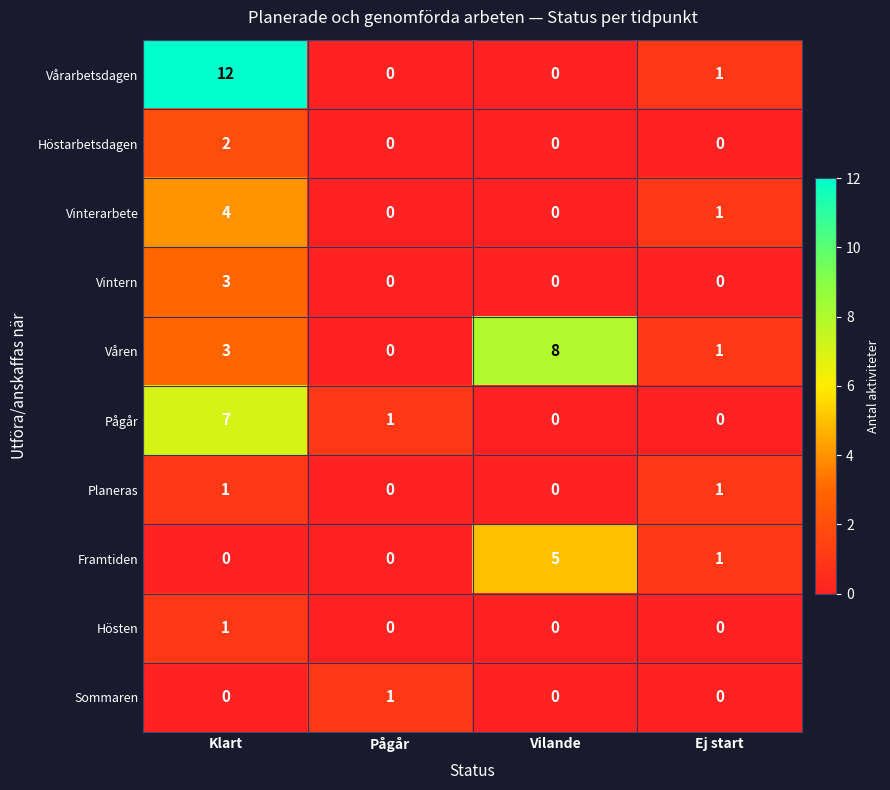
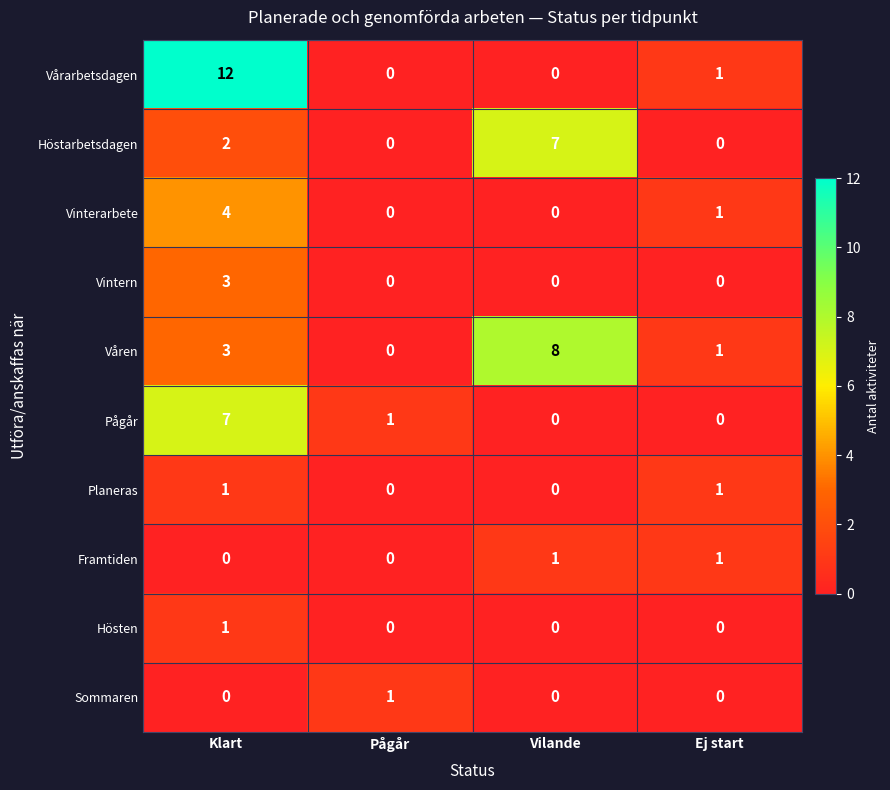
Höstarbetsdagen, Vilande: 0 -> 7
Framtiden, Vilande: 5 -> 1
